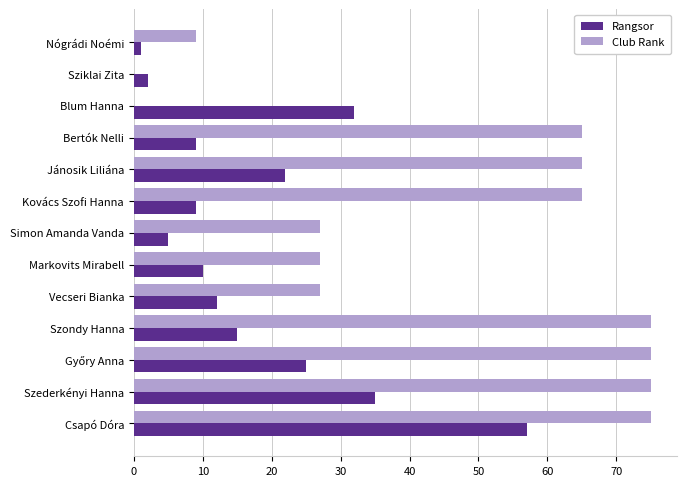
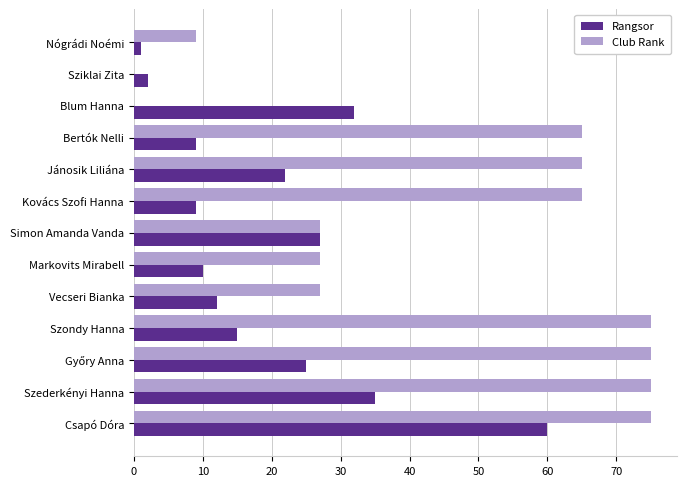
Rangsor, Simon Amanda Vanda: 5 -> 27
Rangsor, Csapó Dóra: 57 -> 60
